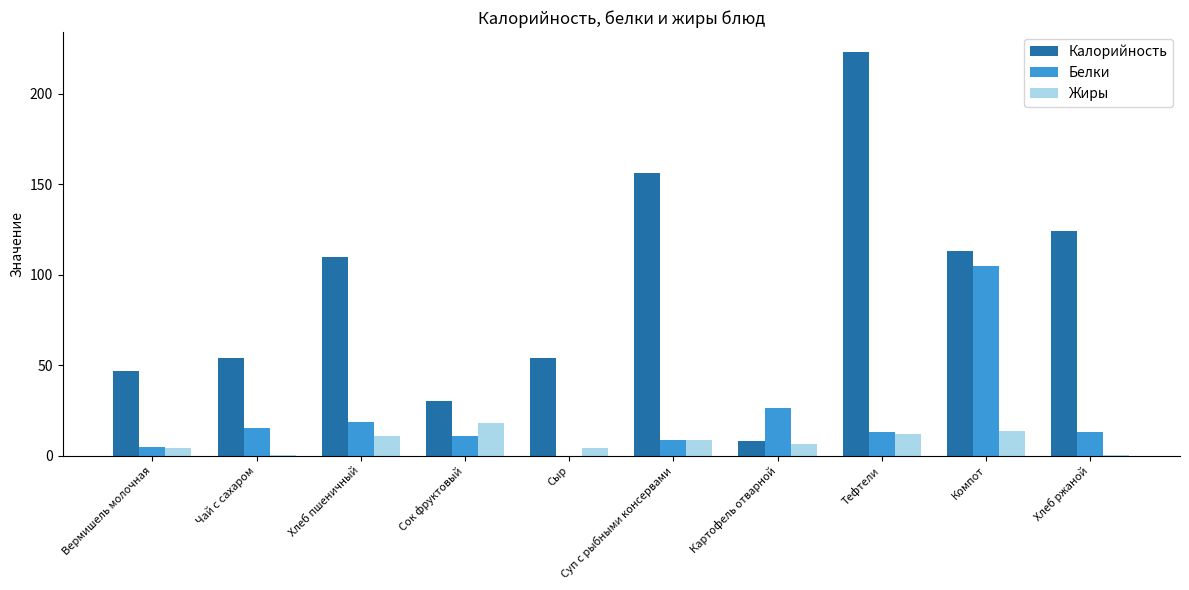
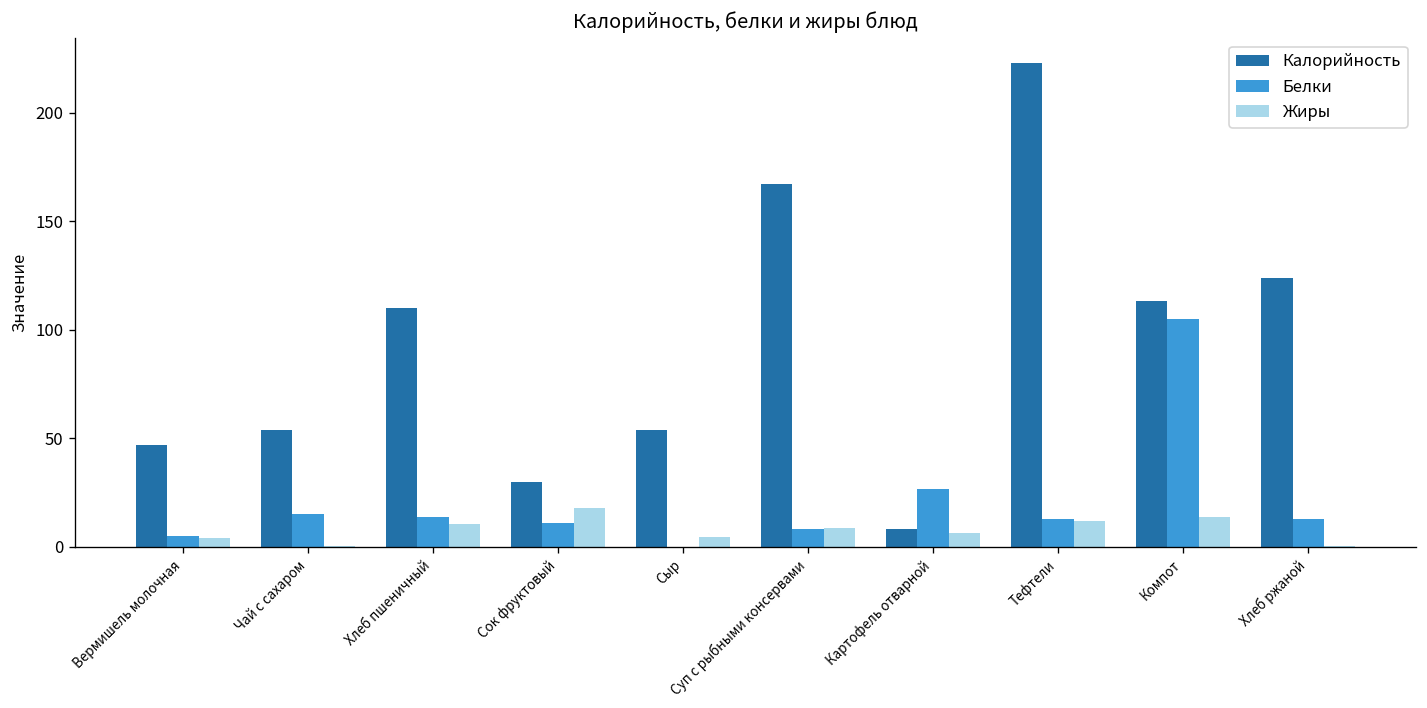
Белки, Хлеб пшеничный: 18 -> 14
Калорийность, Суп с рыбными консервами: 156 -> 167
